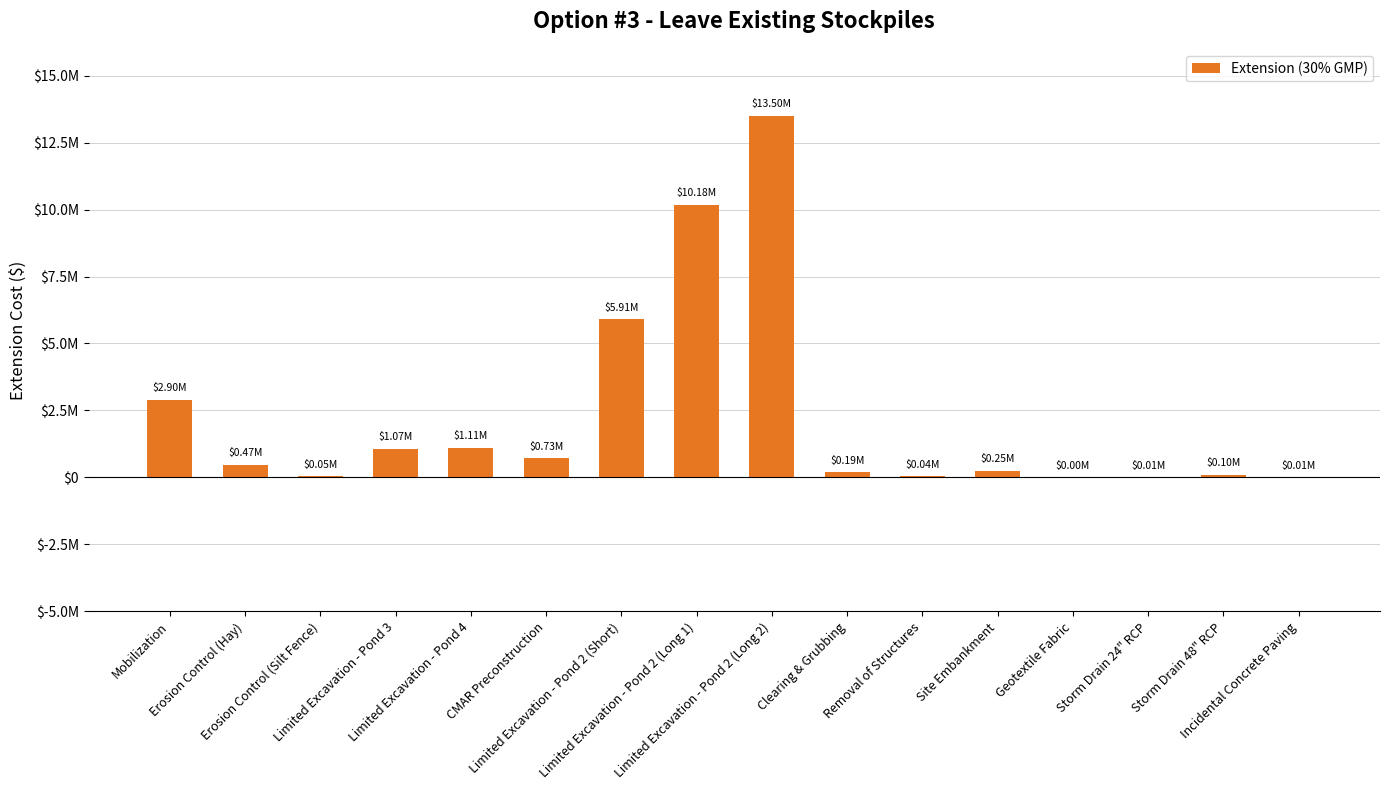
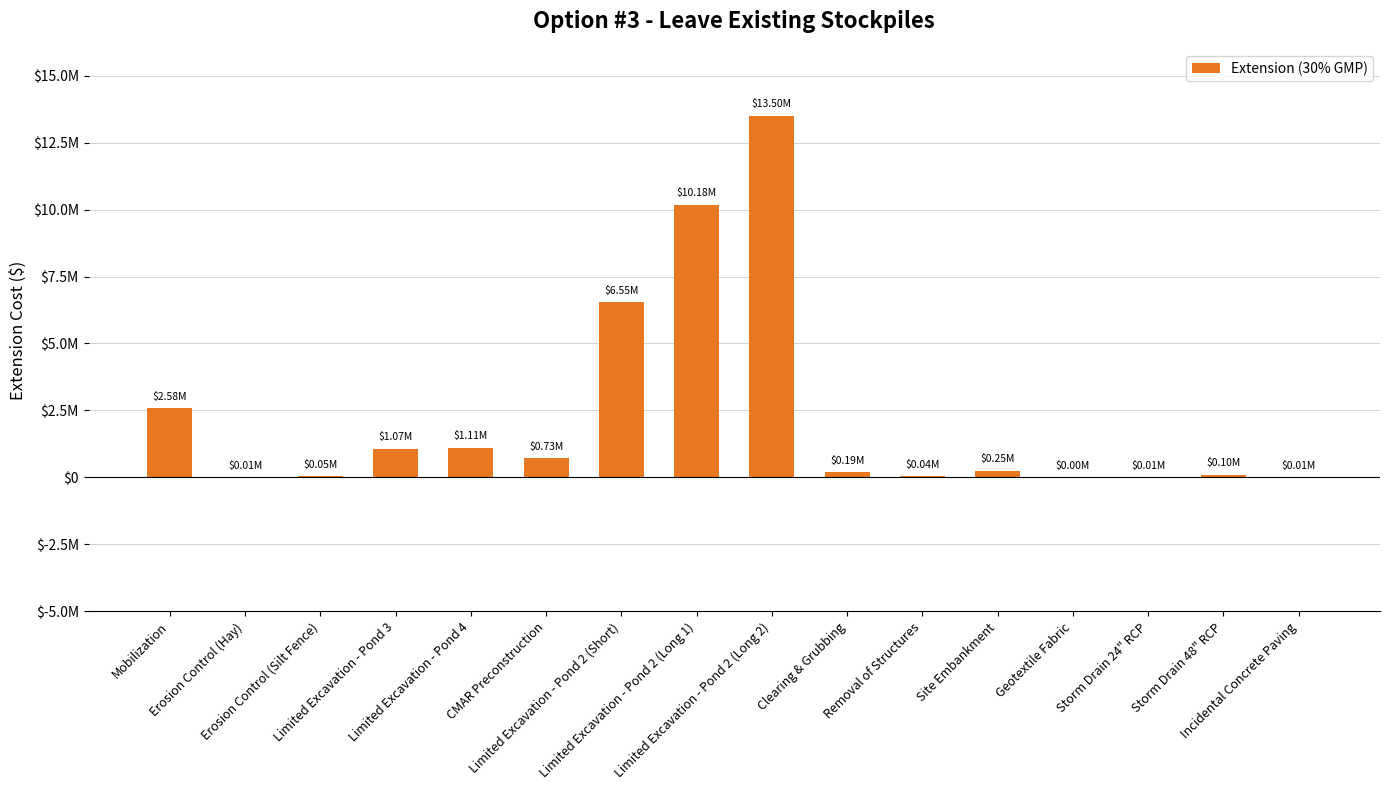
Mobilization: $2.90M -> $2.58M
Erosion Control (Hay): $0.47M -> $0.01M
Limited Excavation - Pond 2 (Short): $5.91M -> $6.55M
